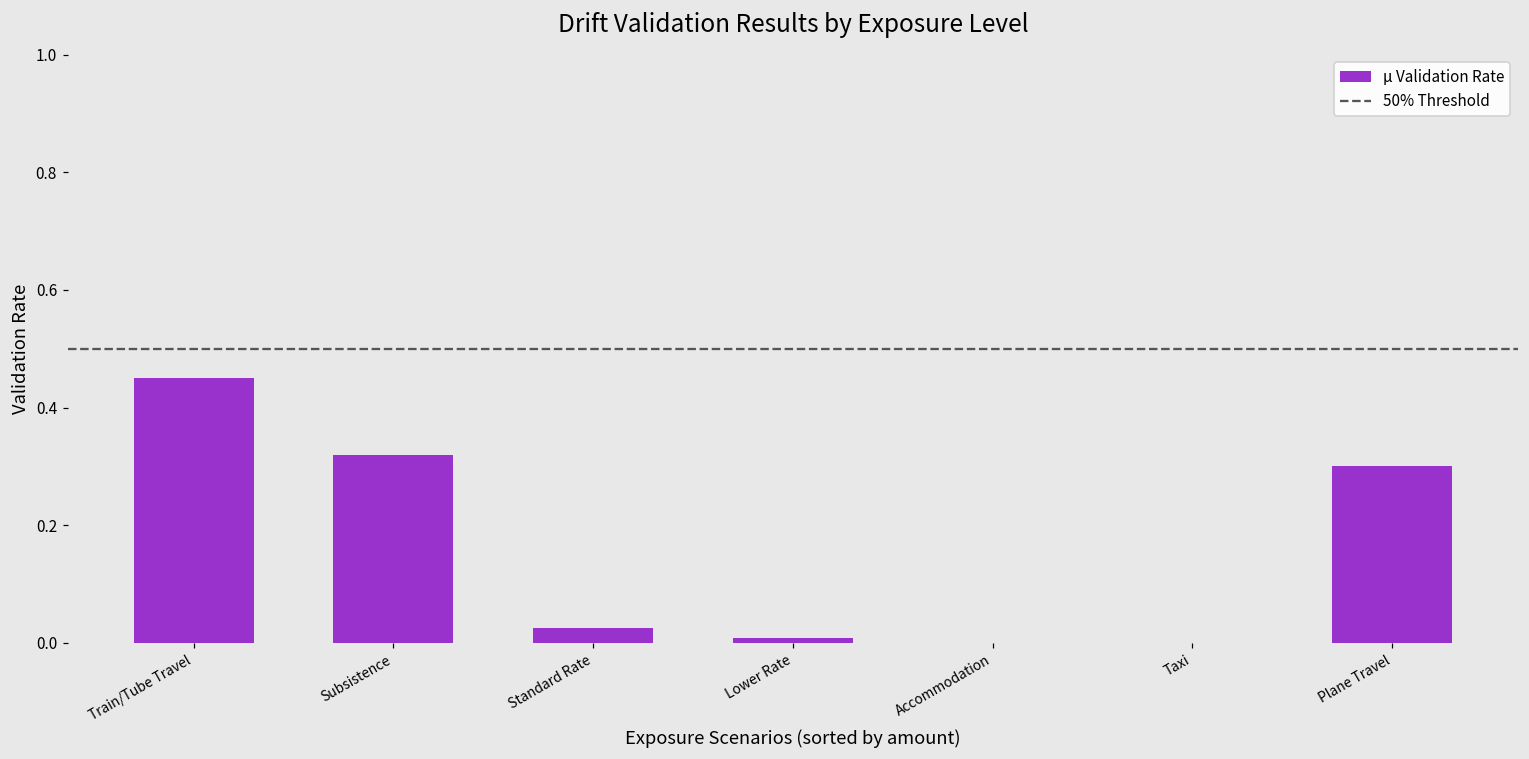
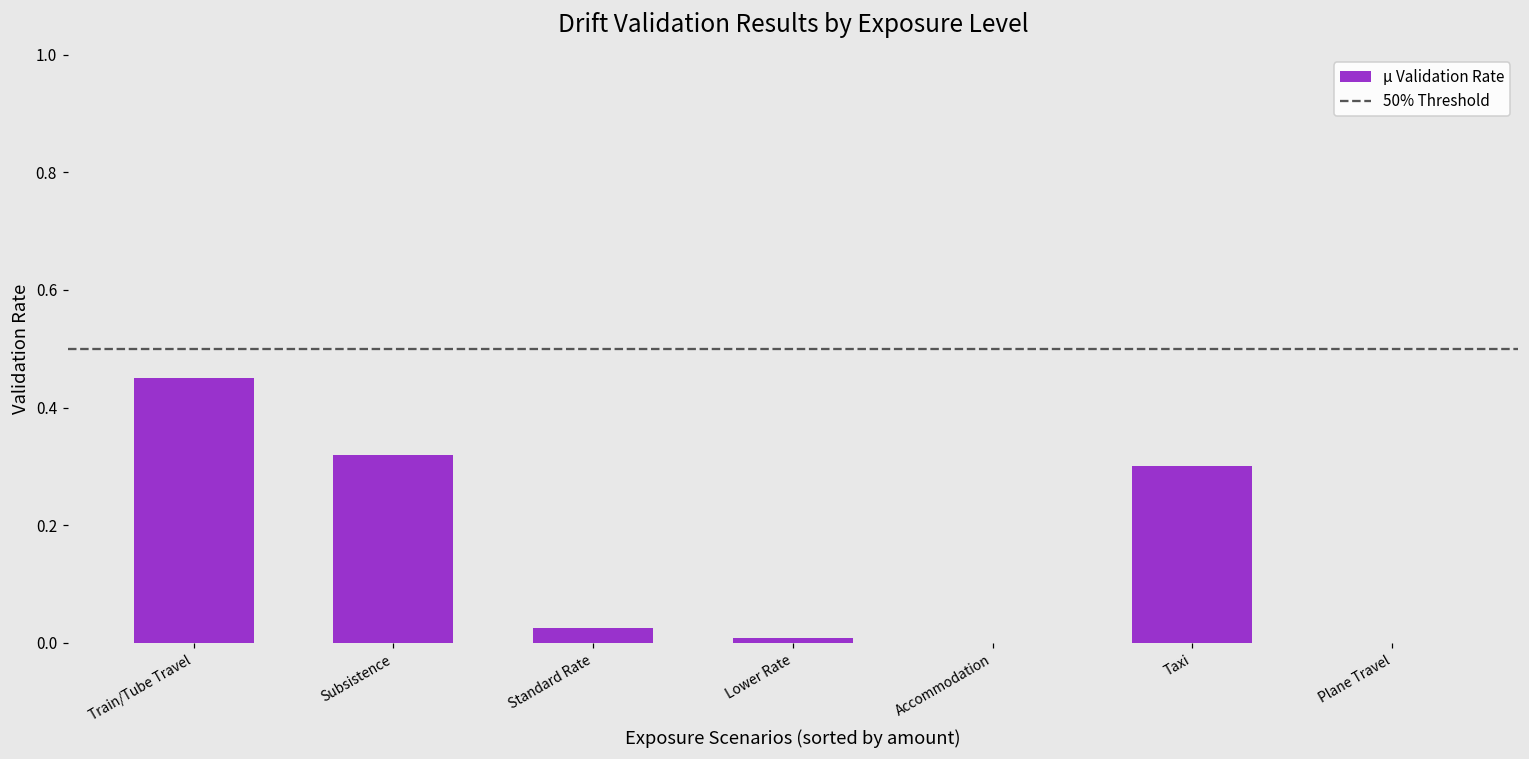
Taxi: 0.0 -> 0.3
Plane Travel: 0.3 -> 0.0
